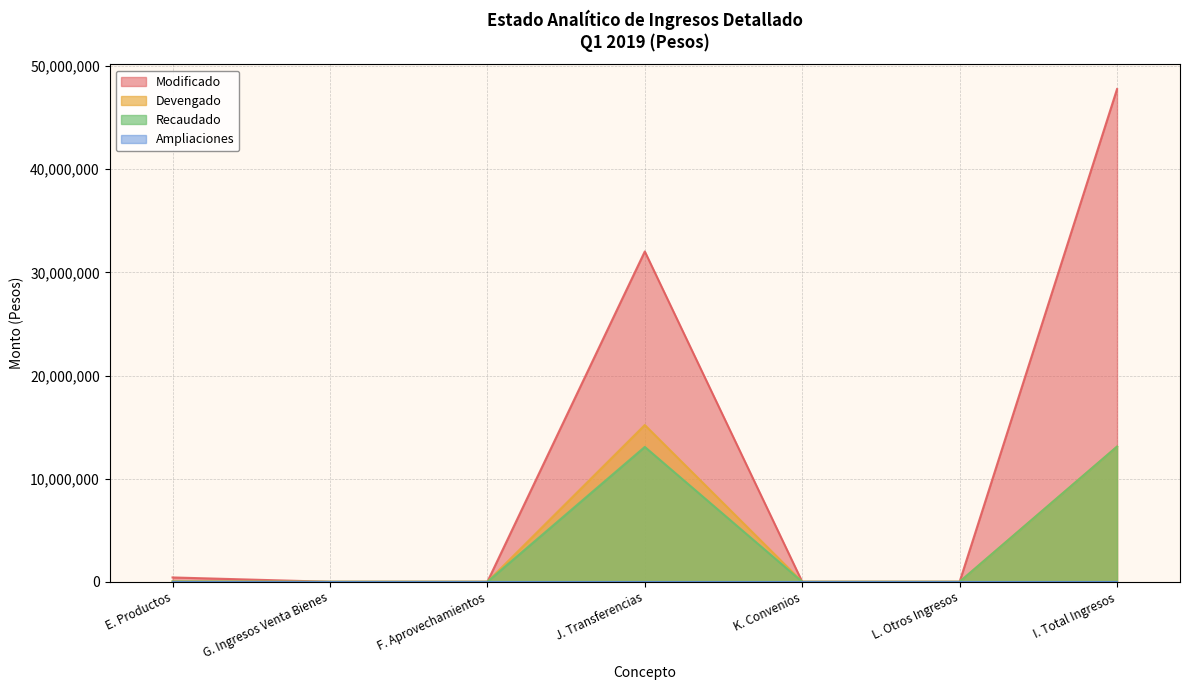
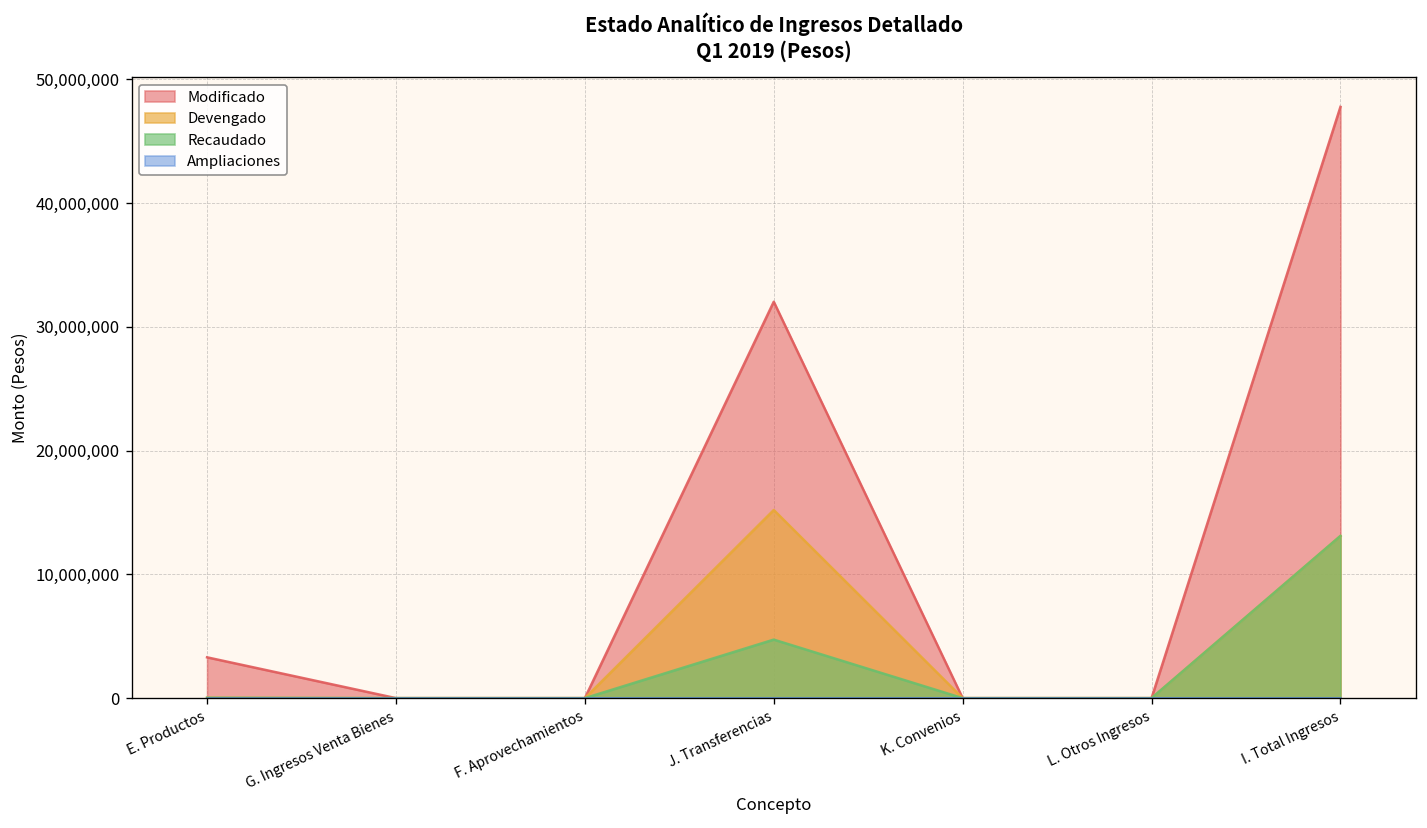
Modificado, E. Productos: 400,000 -> 3,300,000
Recaudado, J. Transferencias: 13,100,000 -> 4,700,000
